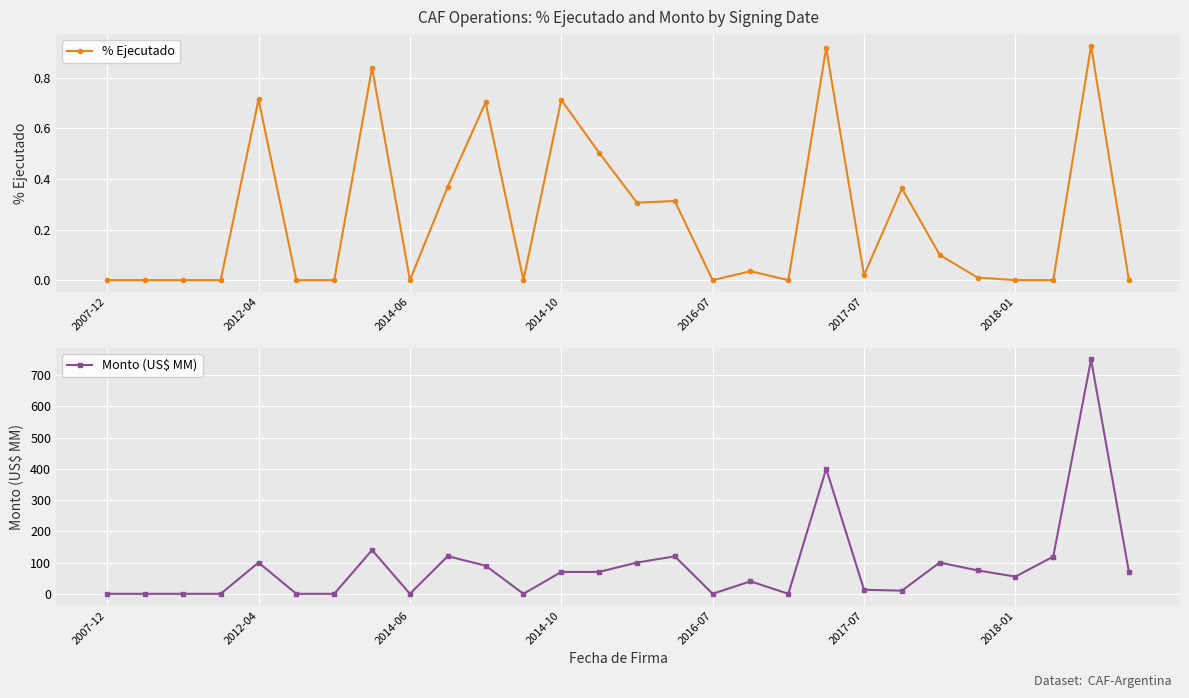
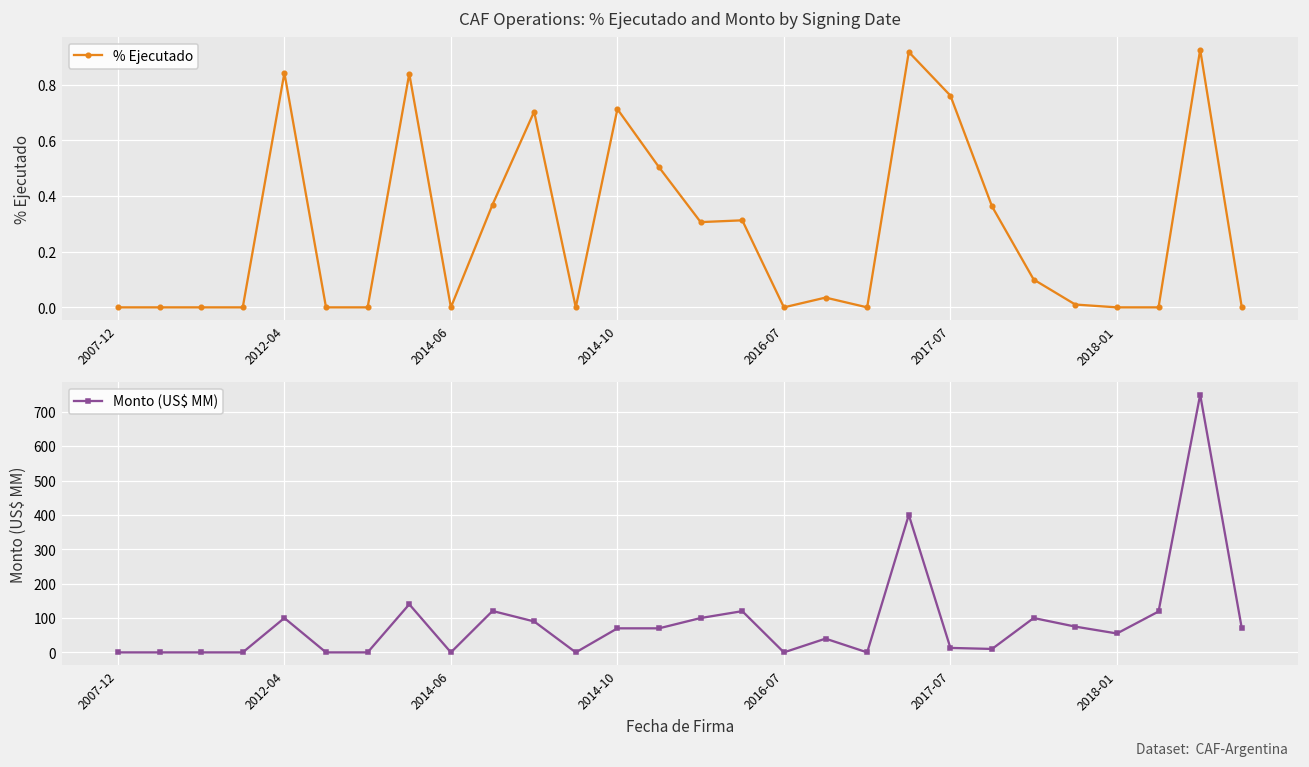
CAF Operations: % Ejecutado and Monto by Signing Date, 2012-04: 0.71 -> 0.84
CAF Operations: % Ejecutado and Monto by Signing Date, 2017-07: 0.02 -> 0.76
